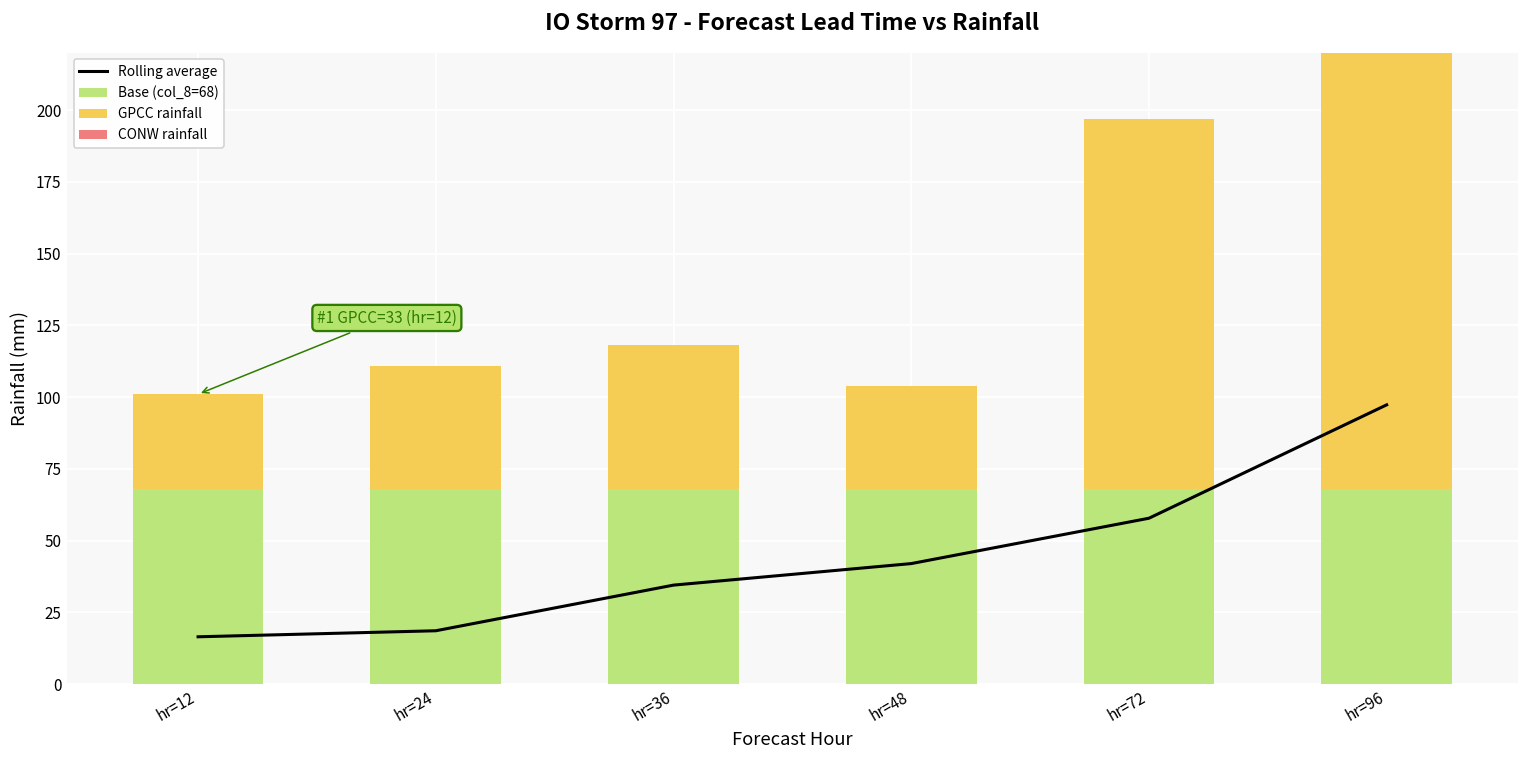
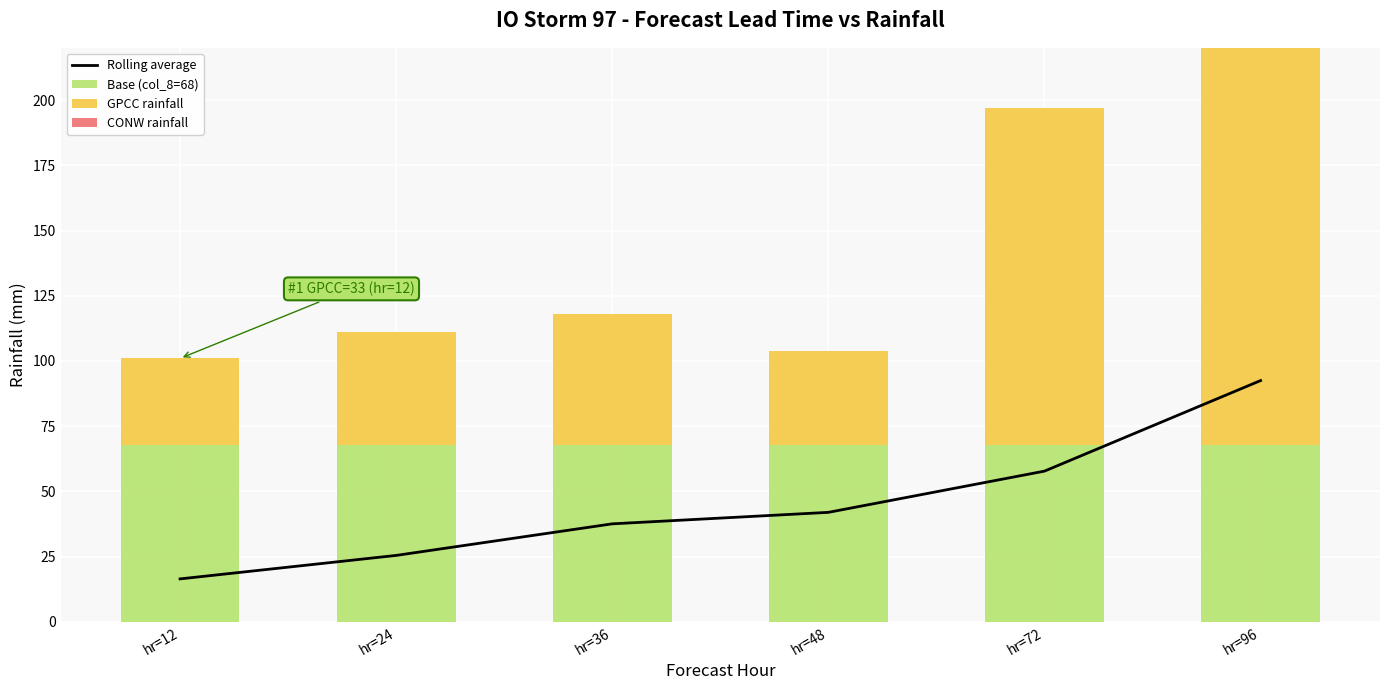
Rolling average, hr=24: 19 -> 26
Rolling average, hr=36: 35 -> 38
Rolling average, hr=96: 97 -> 93
